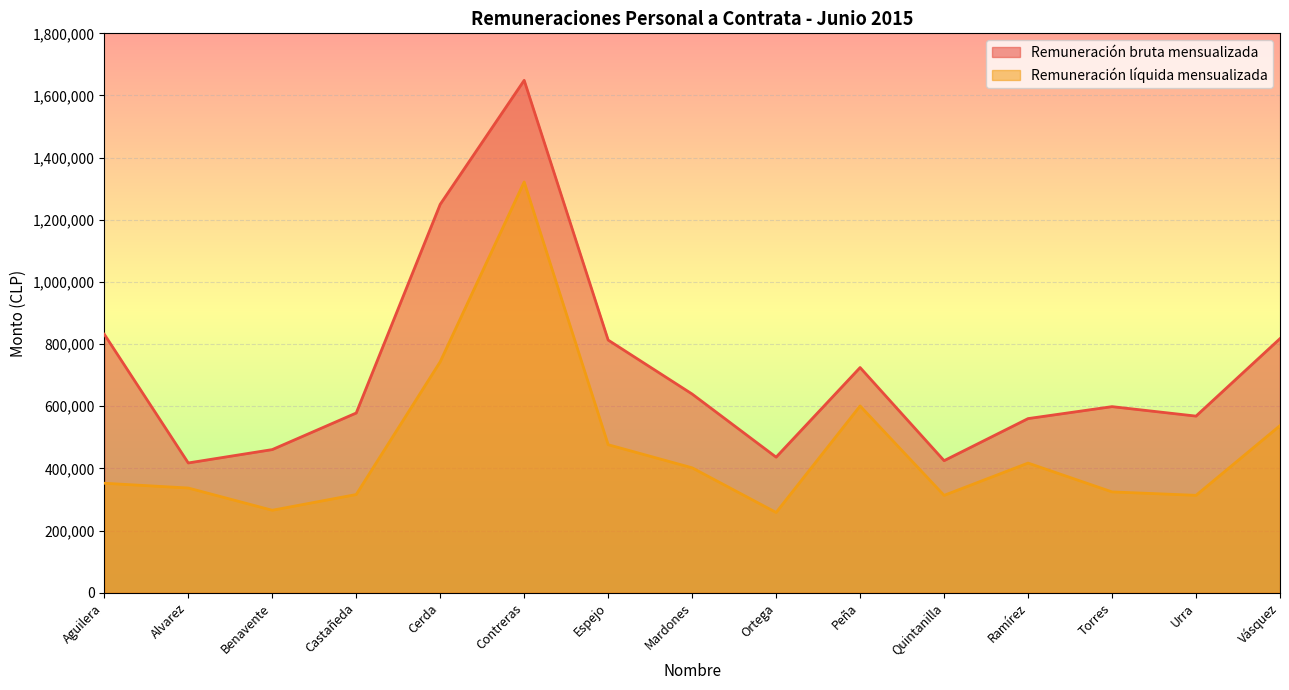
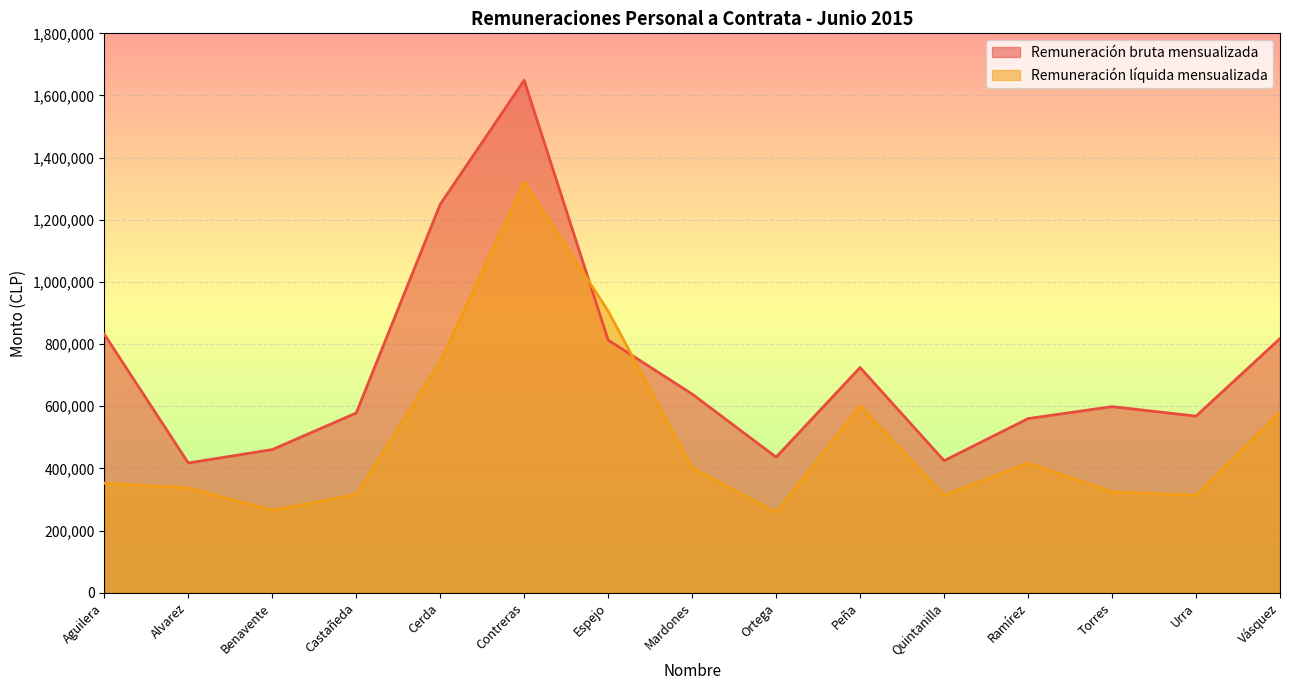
Remuneración líquida mensualizada, Espejo: 480,000 -> 910,000
Remuneración líquida mensualizada, Vásquez: 540,000 -> 580,000
